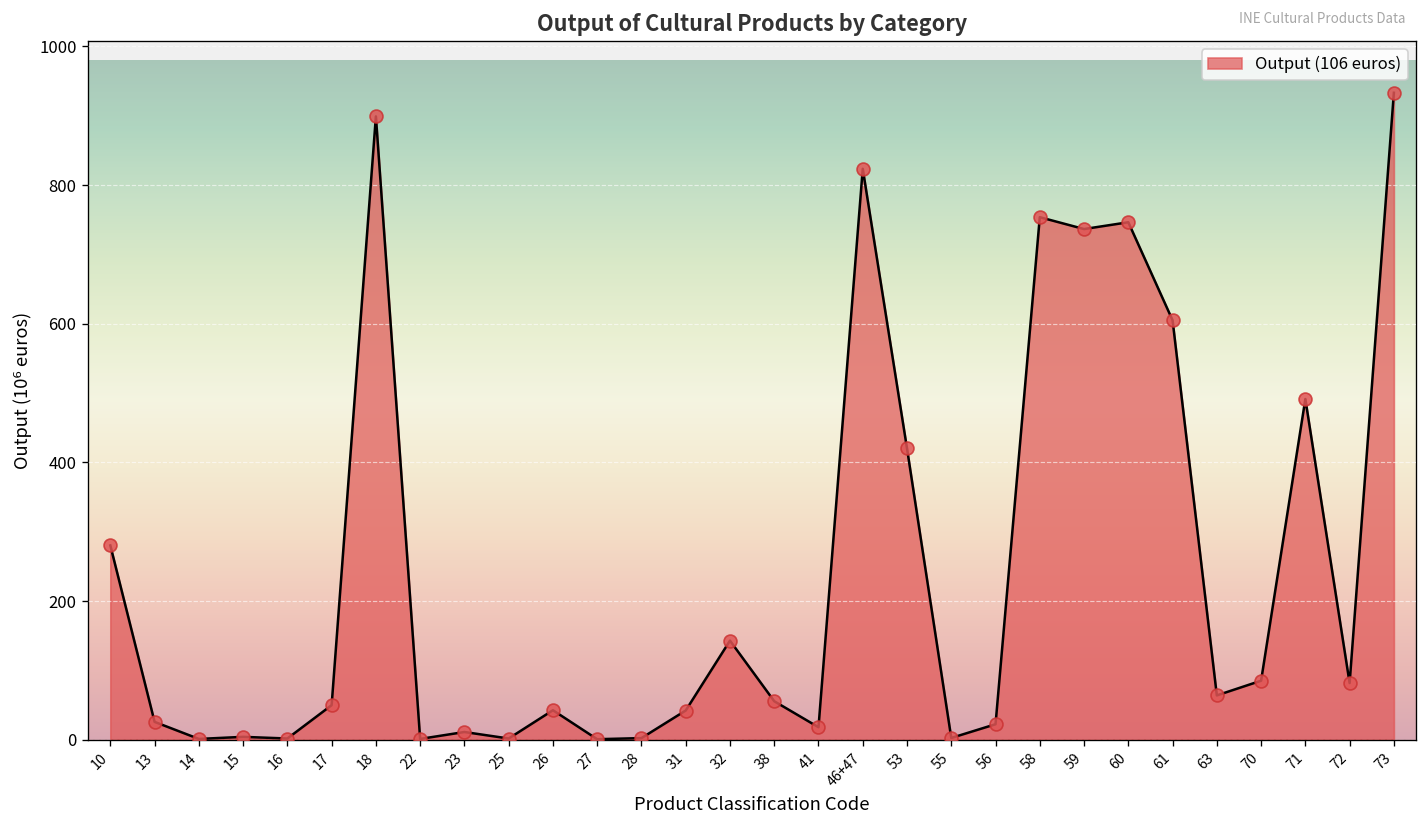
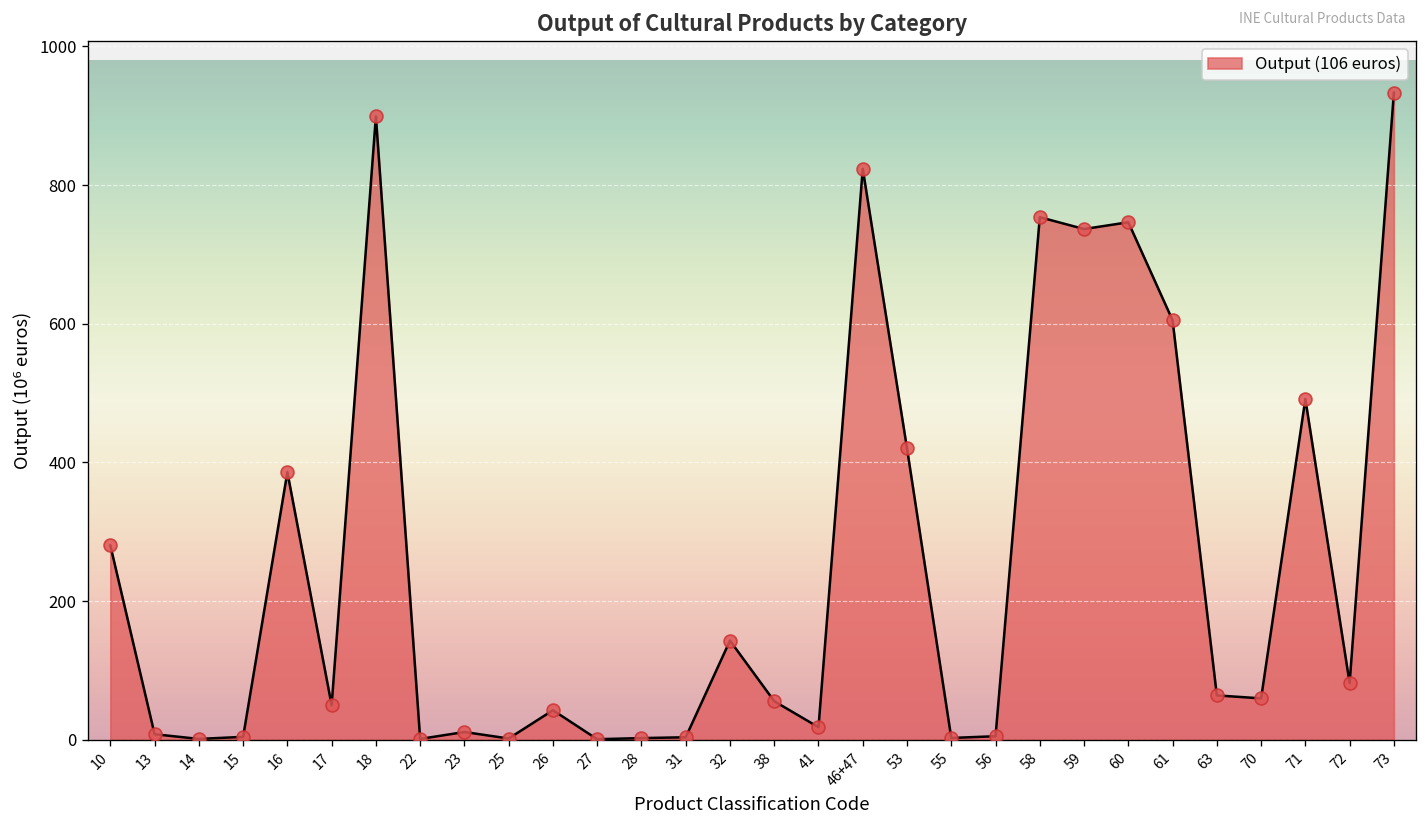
13: 30 -> 10
16: 0 -> 390
31: 40 -> 0
56: 20 -> 0
70: 80 -> 60
